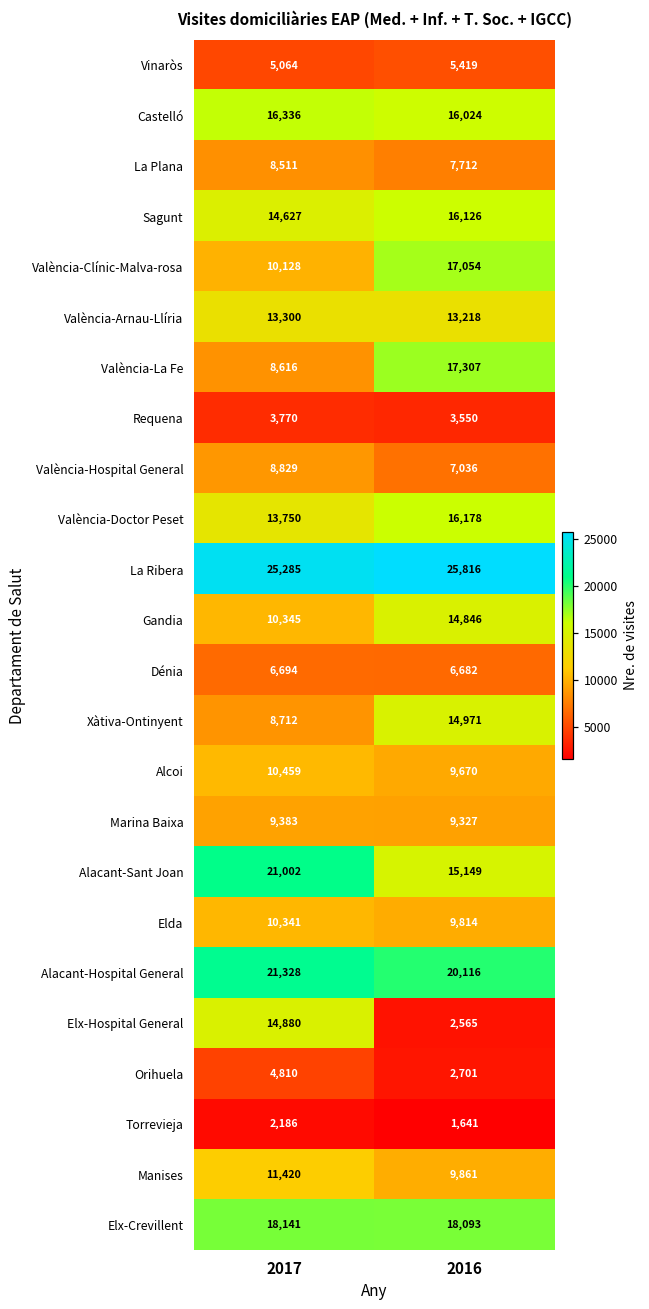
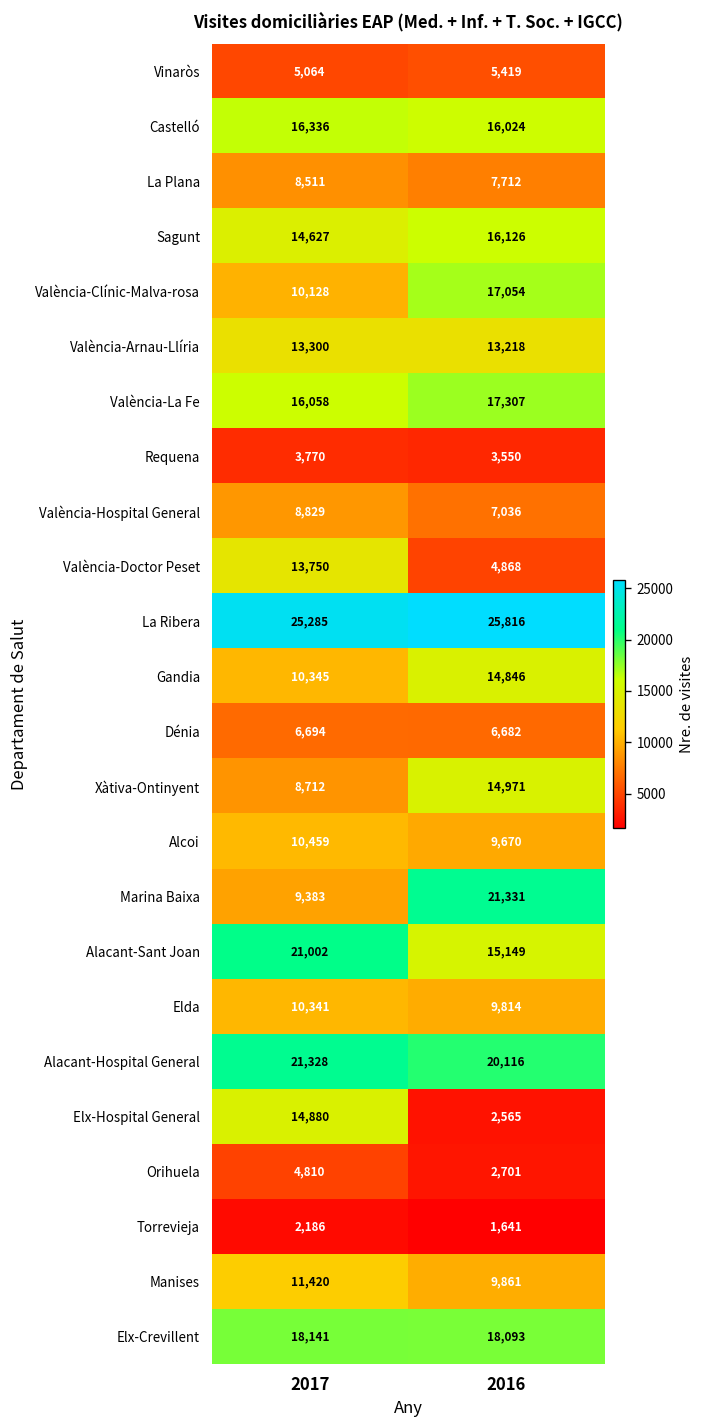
València-La Fe, 2017: 8,616 -> 16,058
València-Doctor Peset, 2016: 16,178 -> 4,868
Marina Baixa, 2016: 9,327 -> 21,331
